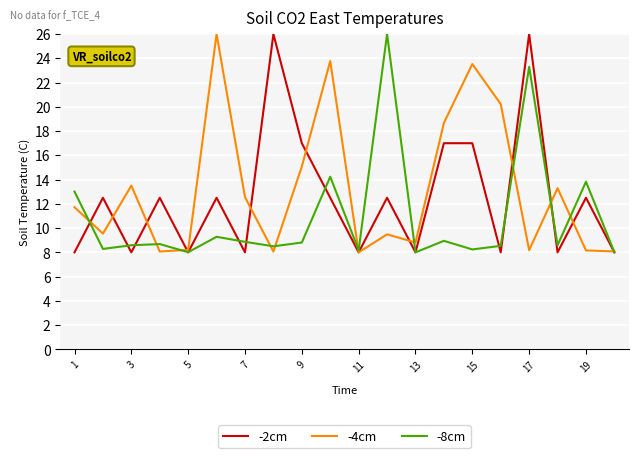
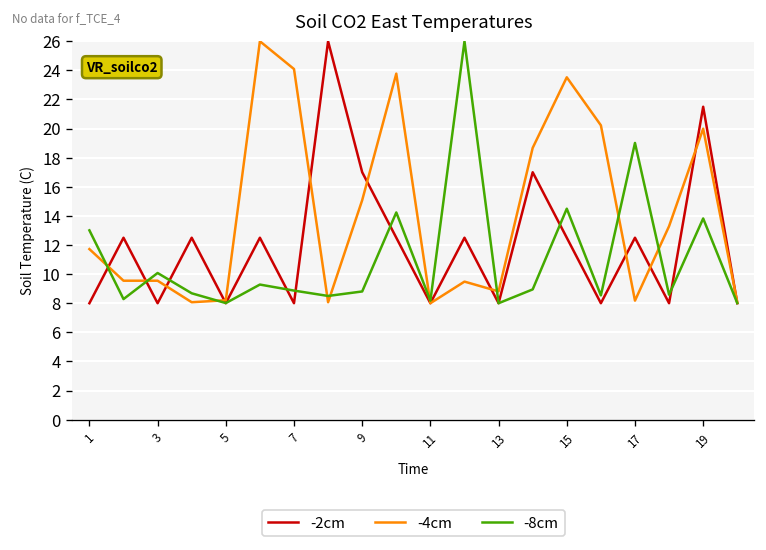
-4cm, 3: 13.5 -> 9.5
-8cm, 3: 8.6 -> 10.1
-4cm, 7: 12.6 -> 24.1
-2cm, 15: 17.0 -> 12.5
-8cm, 15: 8.2 -> 14.5
-2cm, 17: 26.0 -> 12.5
-8cm, 17: 23.3 -> 19.0
-2cm, 19: 12.5 -> 21.5
-4cm, 19: 8.2 -> 20.0
